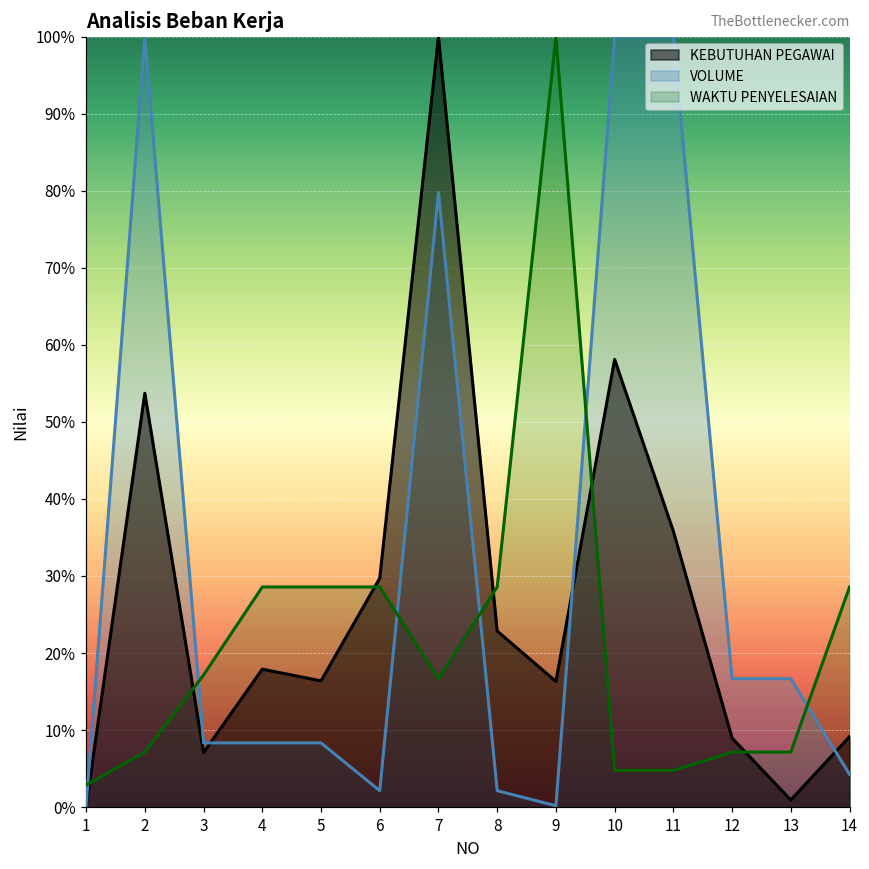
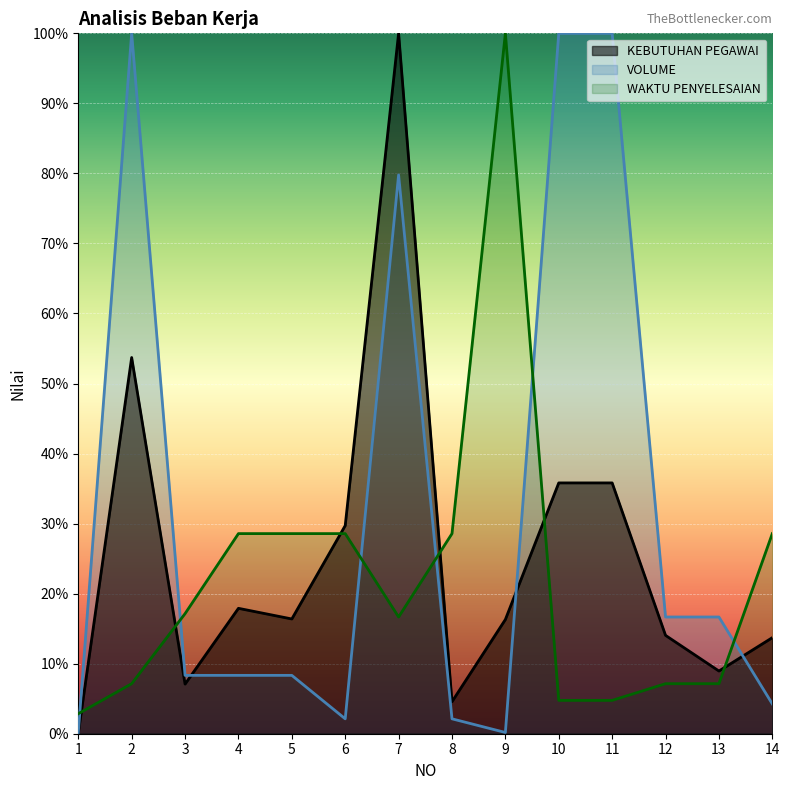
KEBUTUHAN PEGAWAI, 8: 23% -> 5%
KEBUTUHAN PEGAWAI, 10: 58% -> 36%
KEBUTUHAN PEGAWAI, 12: 9% -> 14%
KEBUTUHAN PEGAWAI, 13: 1% -> 9%
KEBUTUHAN PEGAWAI, 14: 9% -> 14%
